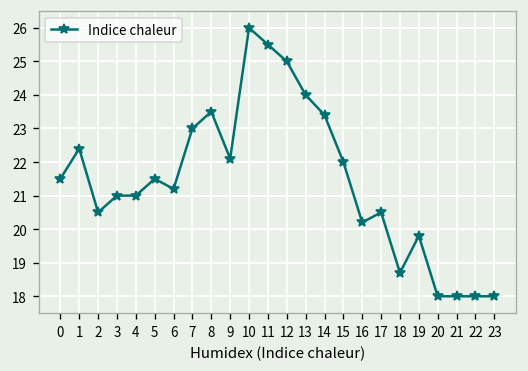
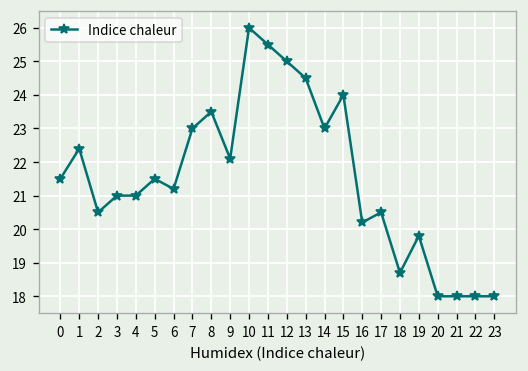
13: 24.0 -> 24.5
14: 23.4 -> 23.0
15: 22 -> 24
